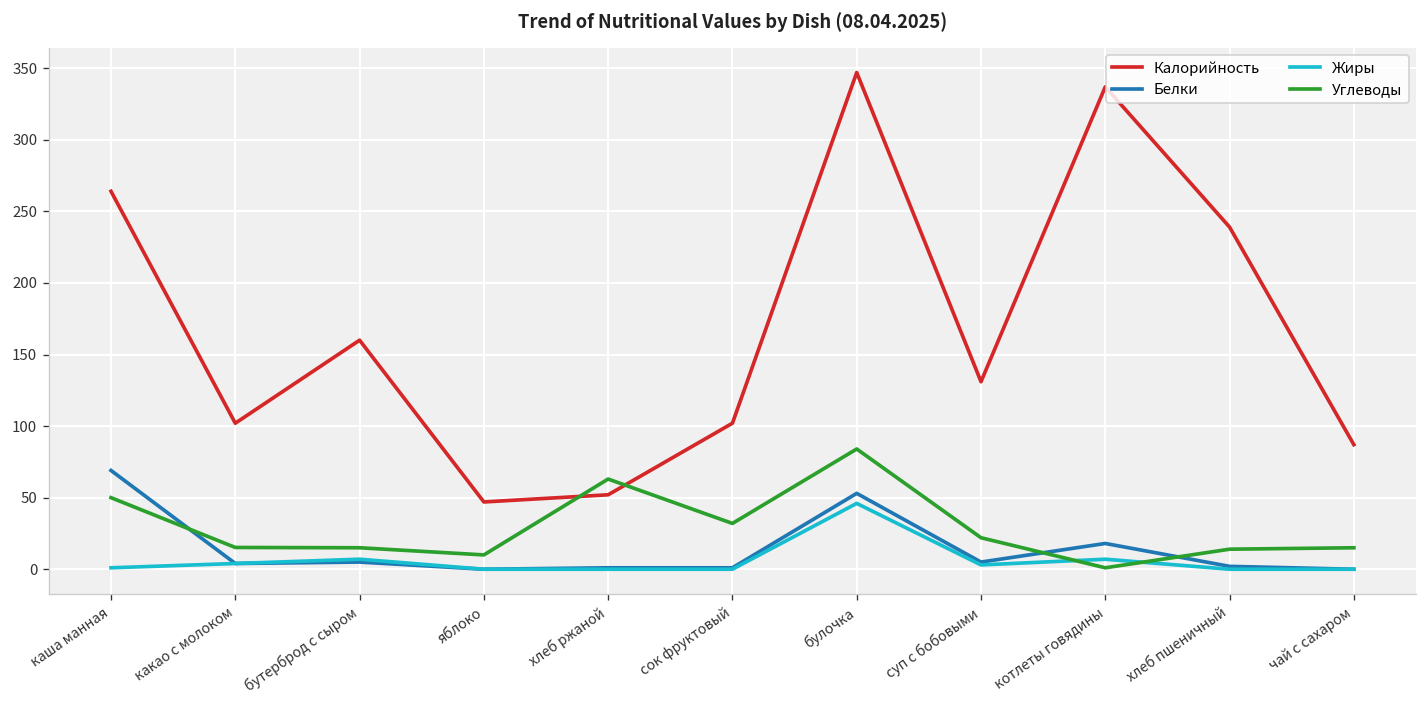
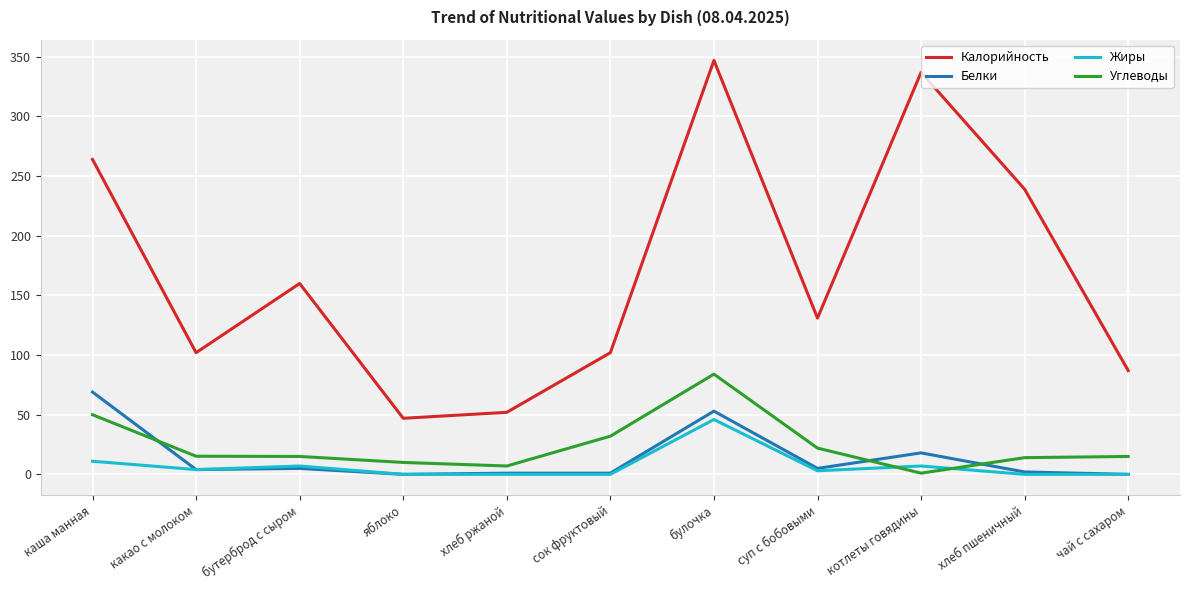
Жиры, каша манная: 1 -> 11
Углеводы, хлеб ржаной: 63 -> 7
